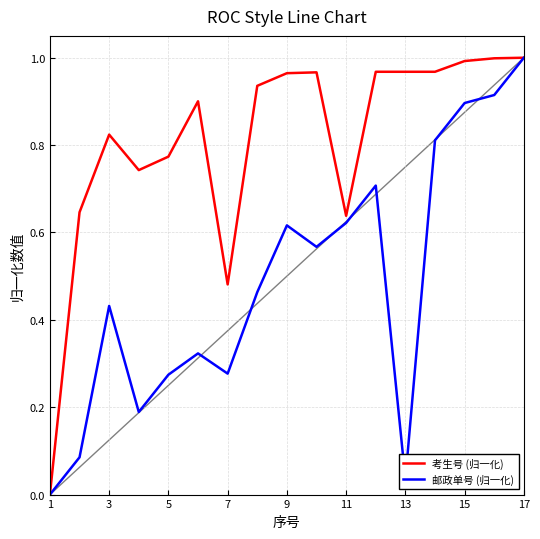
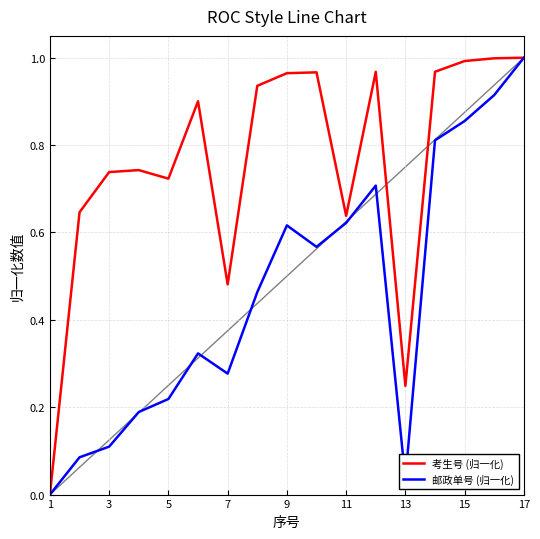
考生号 (归一化), 3: 0.82 -> 0.74
邮政单号 (归一化), 3: 0.43 -> 0.11
考生号 (归一化), 5: 0.77 -> 0.72
邮政单号 (归一化), 5: 0.27 -> 0.22
考生号 (归一化), 13: 0.97 -> 0.25
邮政单号 (归一化), 15: 0.90 -> 0.86
